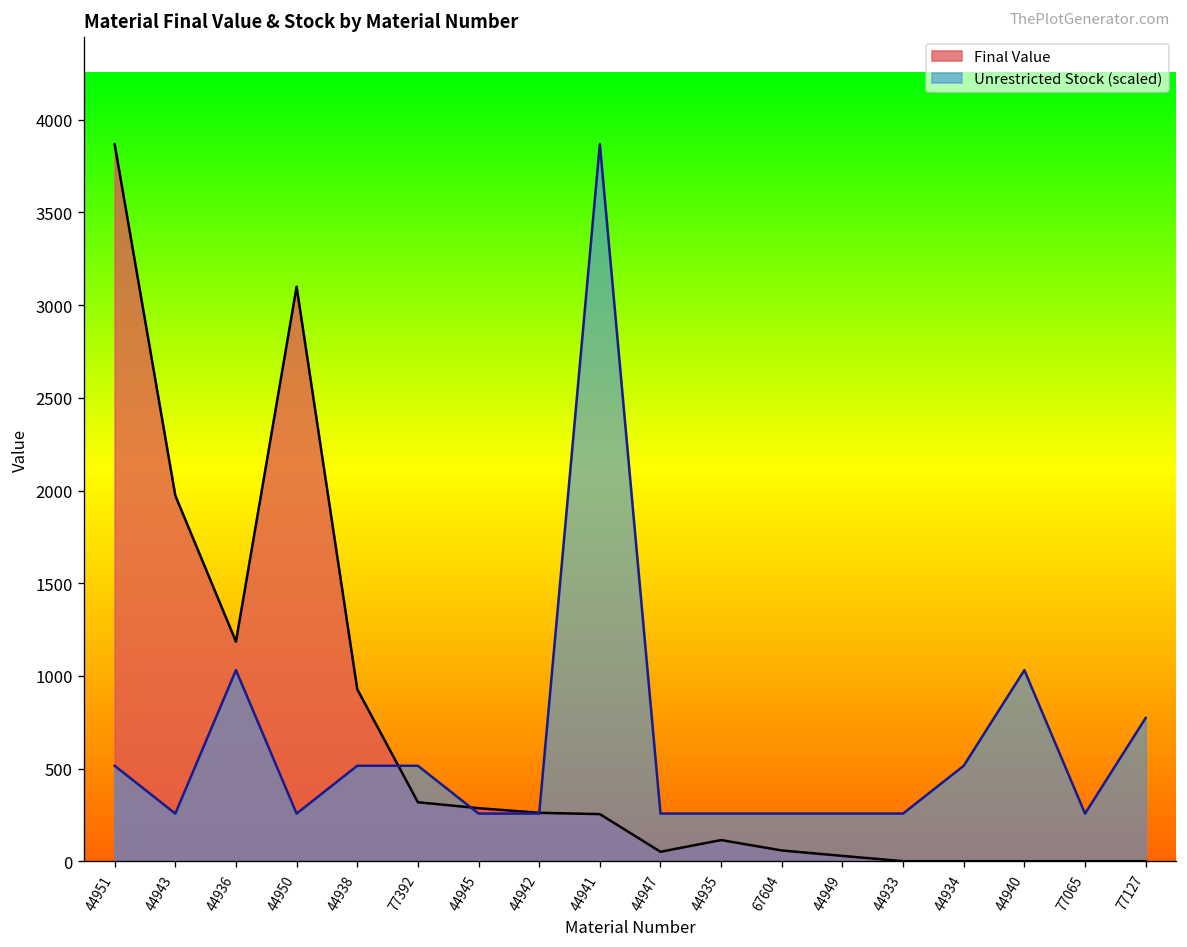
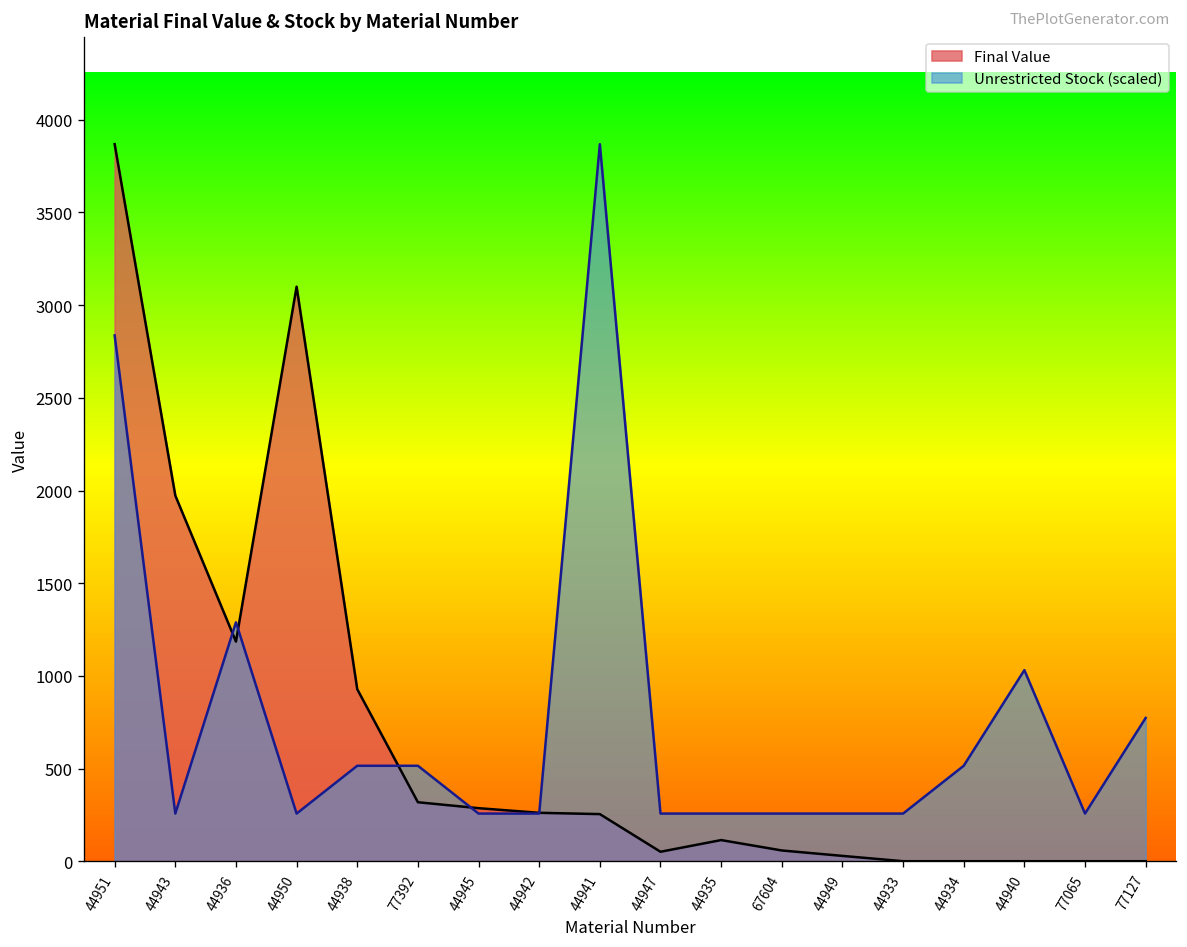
Unrestricted Stock (scaled), 44951: 520 -> 2840
Unrestricted Stock (scaled), 44936: 1030 -> 1290
